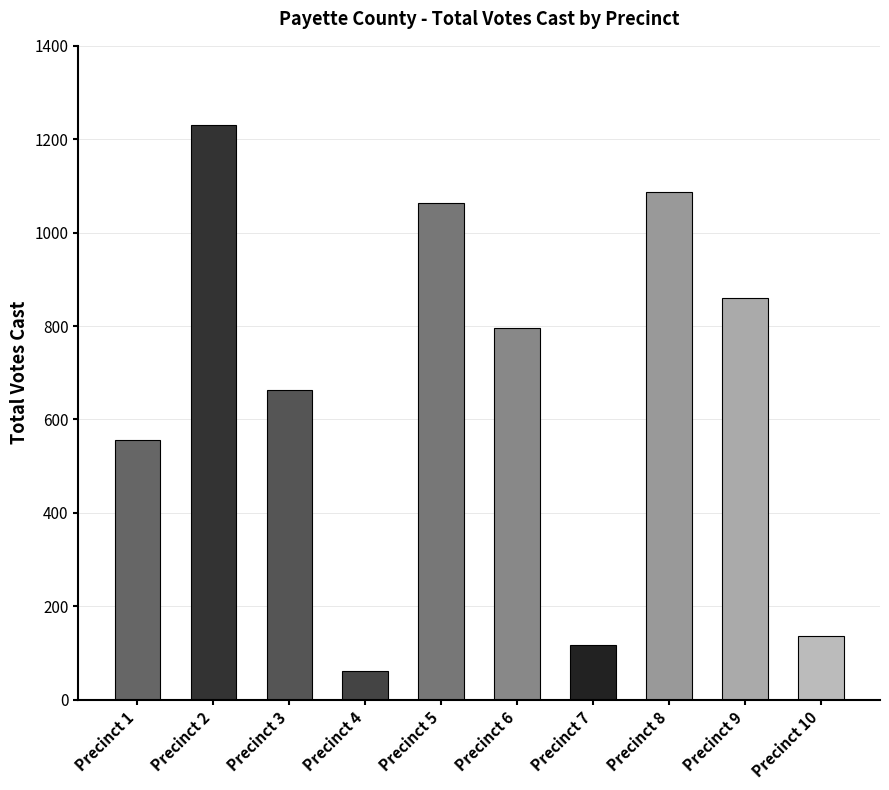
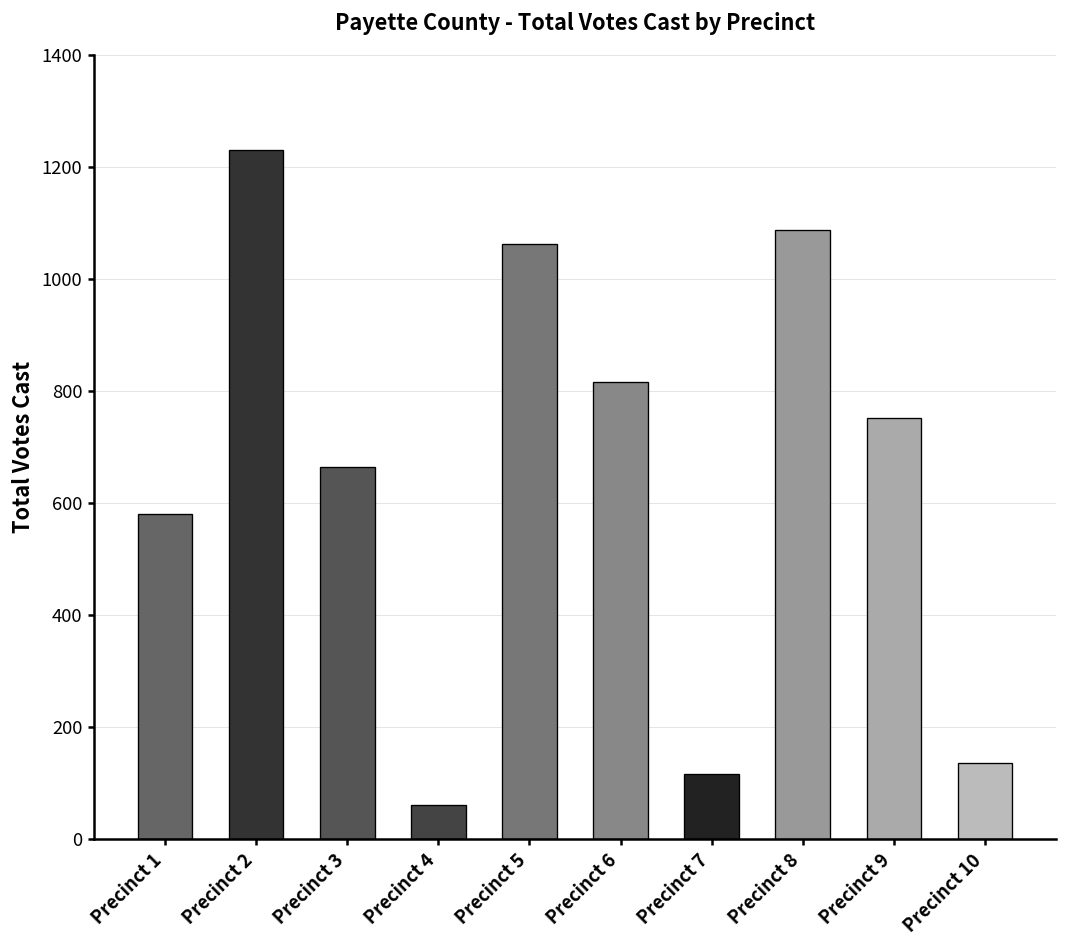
Precinct 1: 560 -> 580
Precinct 6: 800 -> 820
Precinct 9: 860 -> 750
